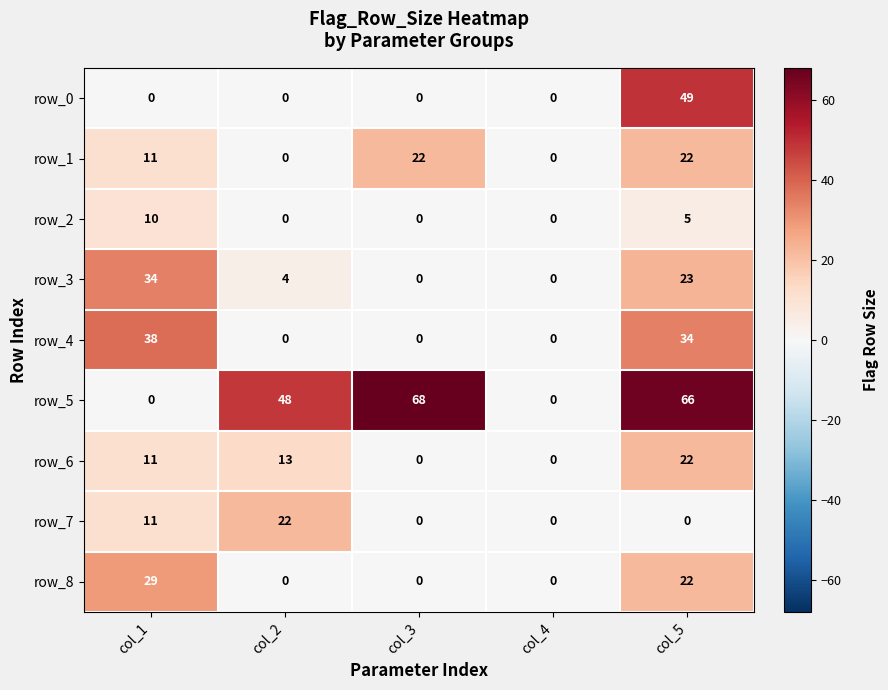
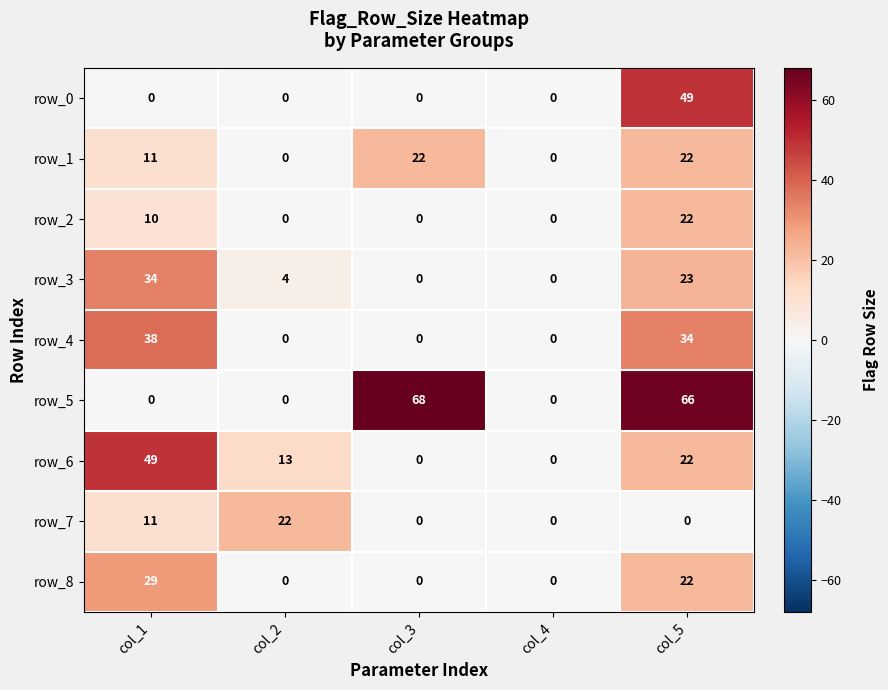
row_2, col_5: 5 -> 22
row_5, col_2: 48 -> 0
row_6, col_1: 11 -> 49
